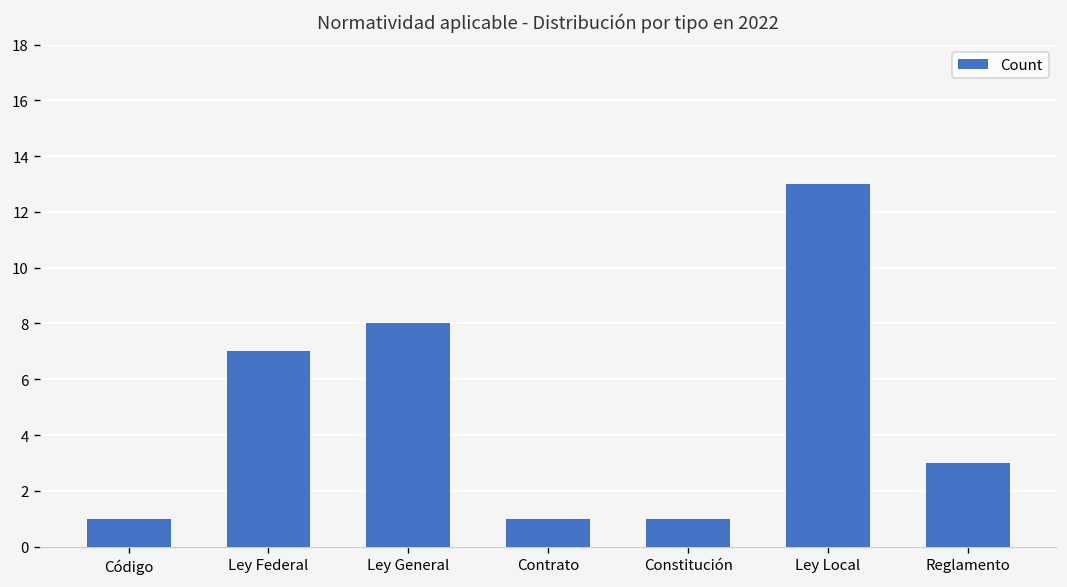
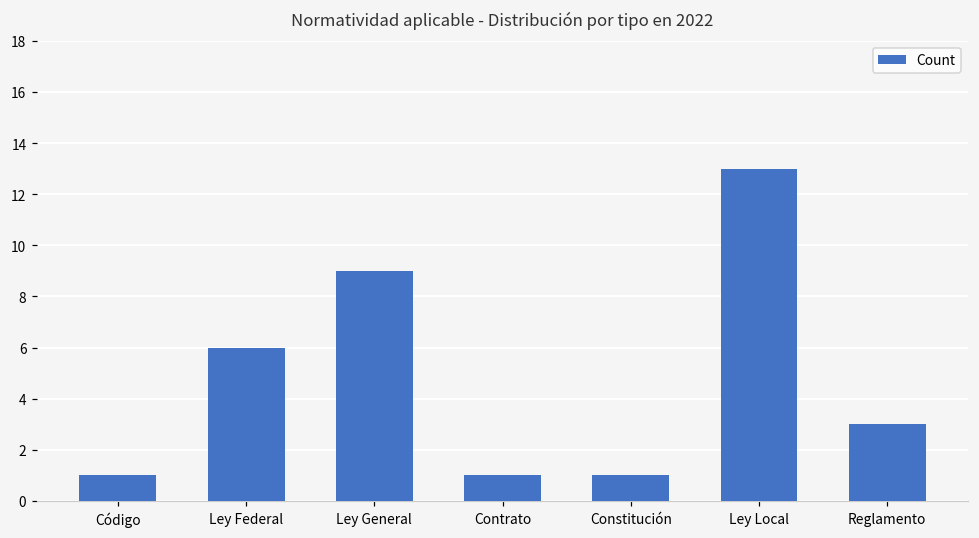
Ley Federal: 7 -> 6
Ley General: 8 -> 9
